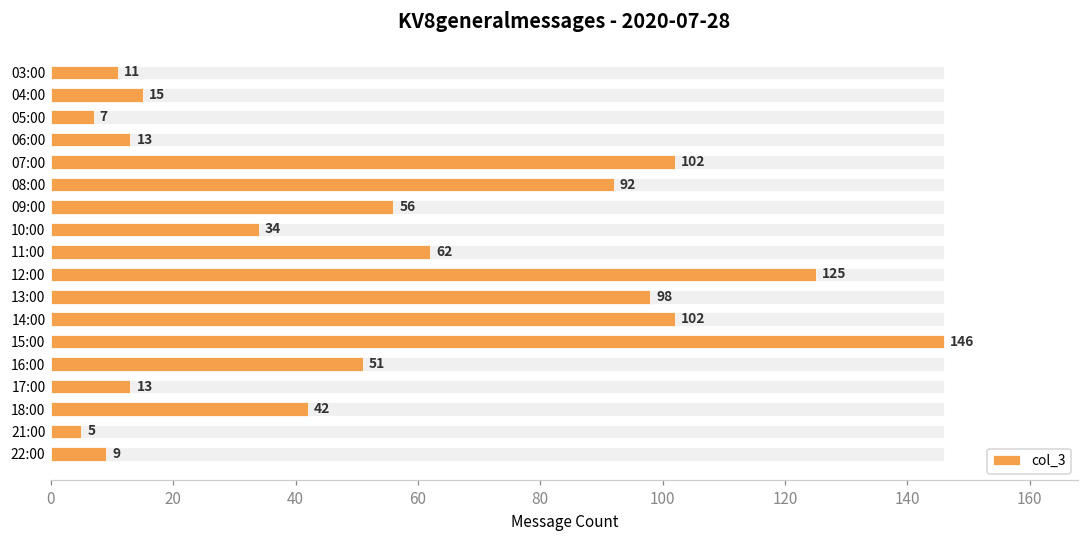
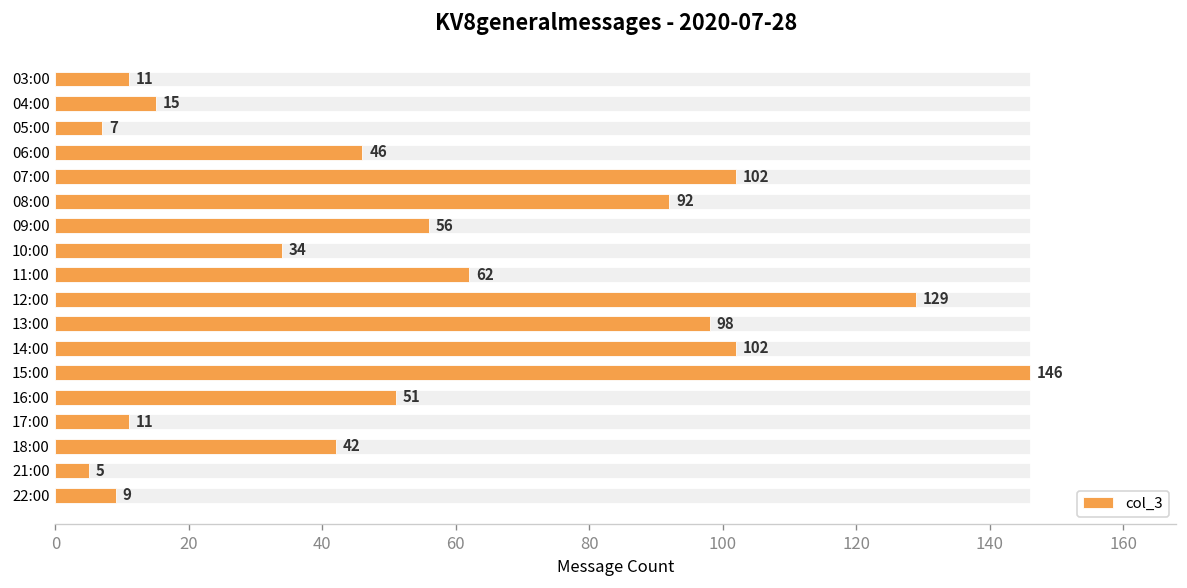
col_3, 06:00: 13 -> 46
col_3, 12:00: 125 -> 129
col_3, 17:00: 13 -> 11
